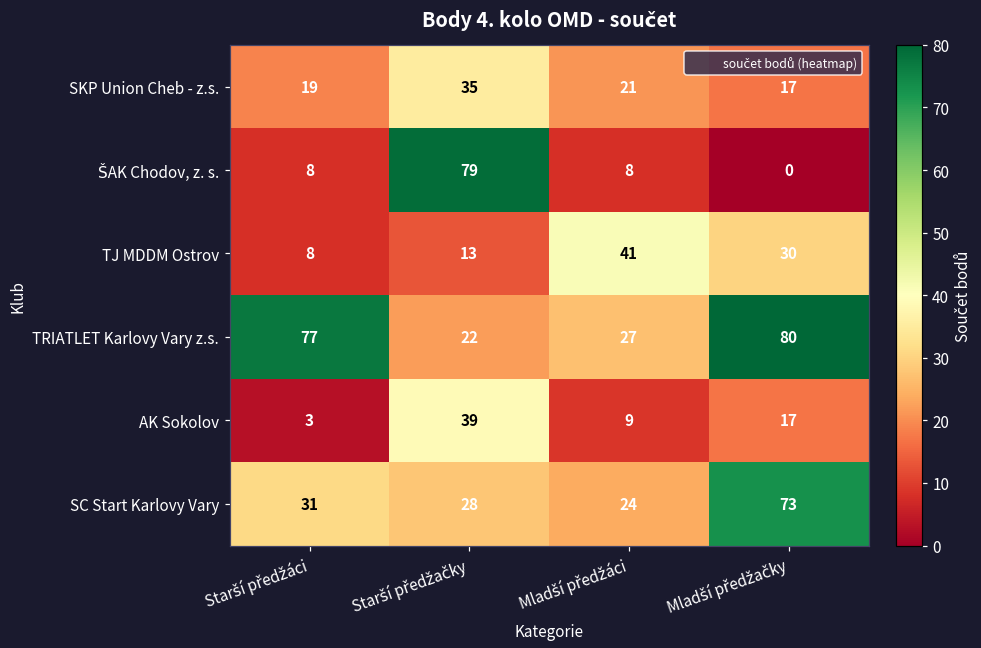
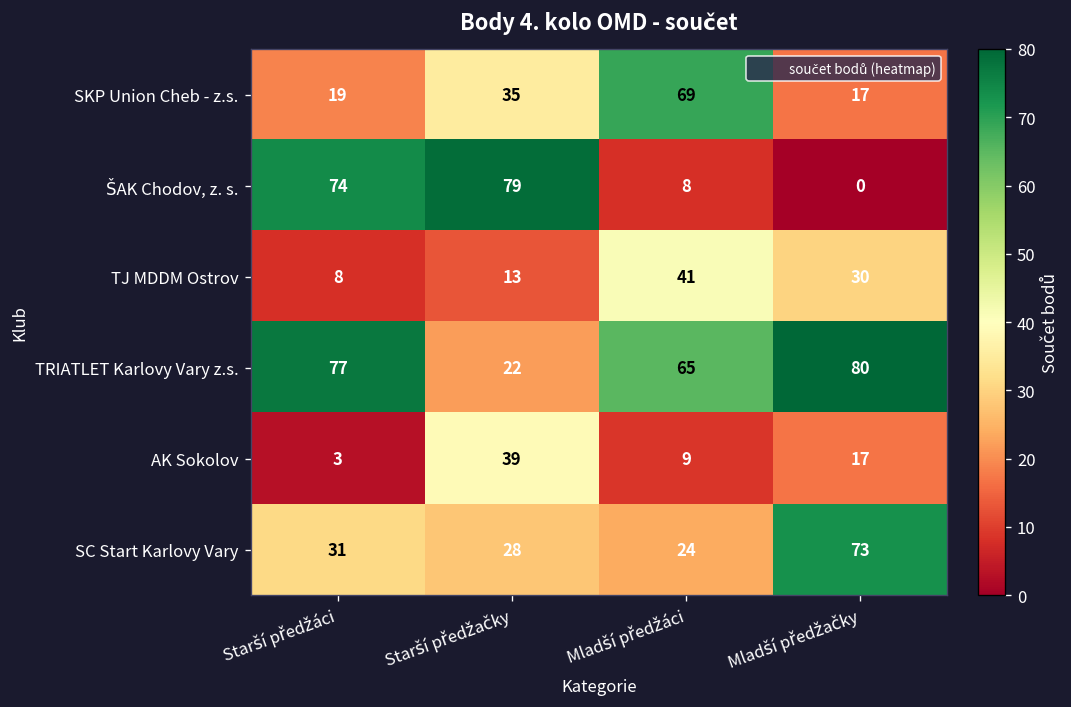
SKP Union Cheb - z.s., Mladší předžáci: 21 -> 69
ŠAK Chodov, z. s., Starší předžáci: 8 -> 74
TRIATLET Karlovy Vary z.s., Mladší předžáci: 27 -> 65
